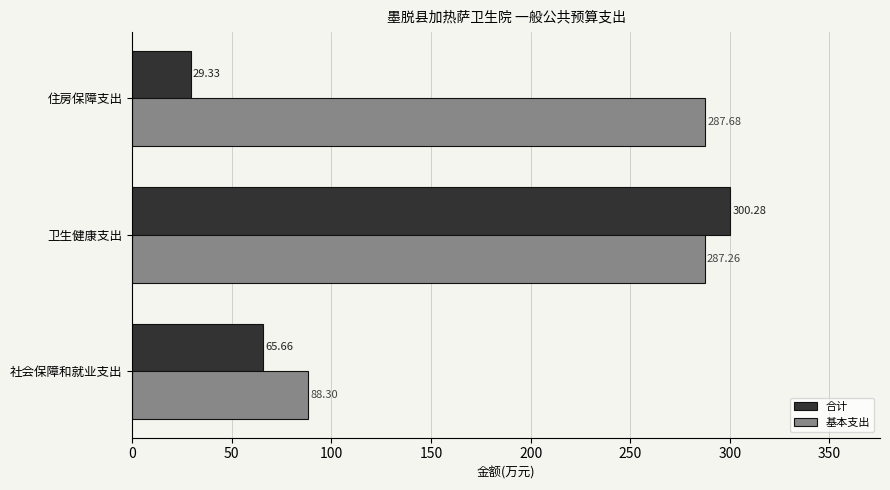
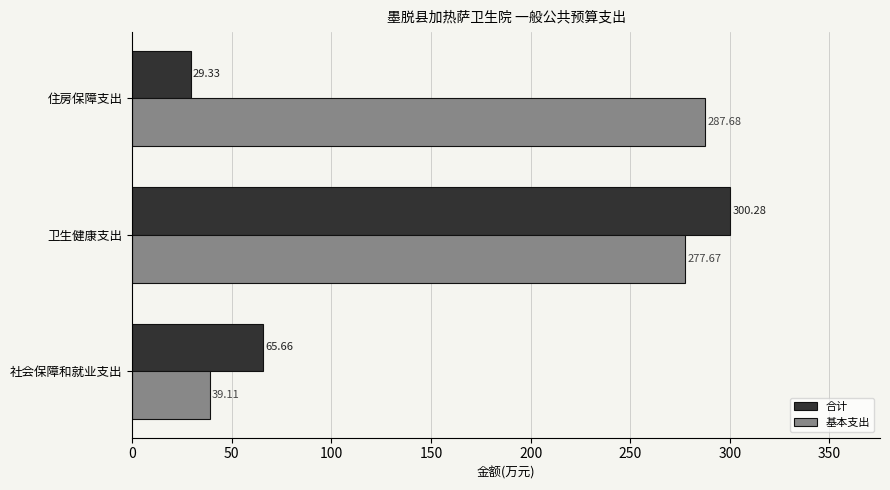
基本支出, 卫生健康支出: 287.26 -> 277.67
基本支出, 社会保障和就业支出: 88.30 -> 39.11
